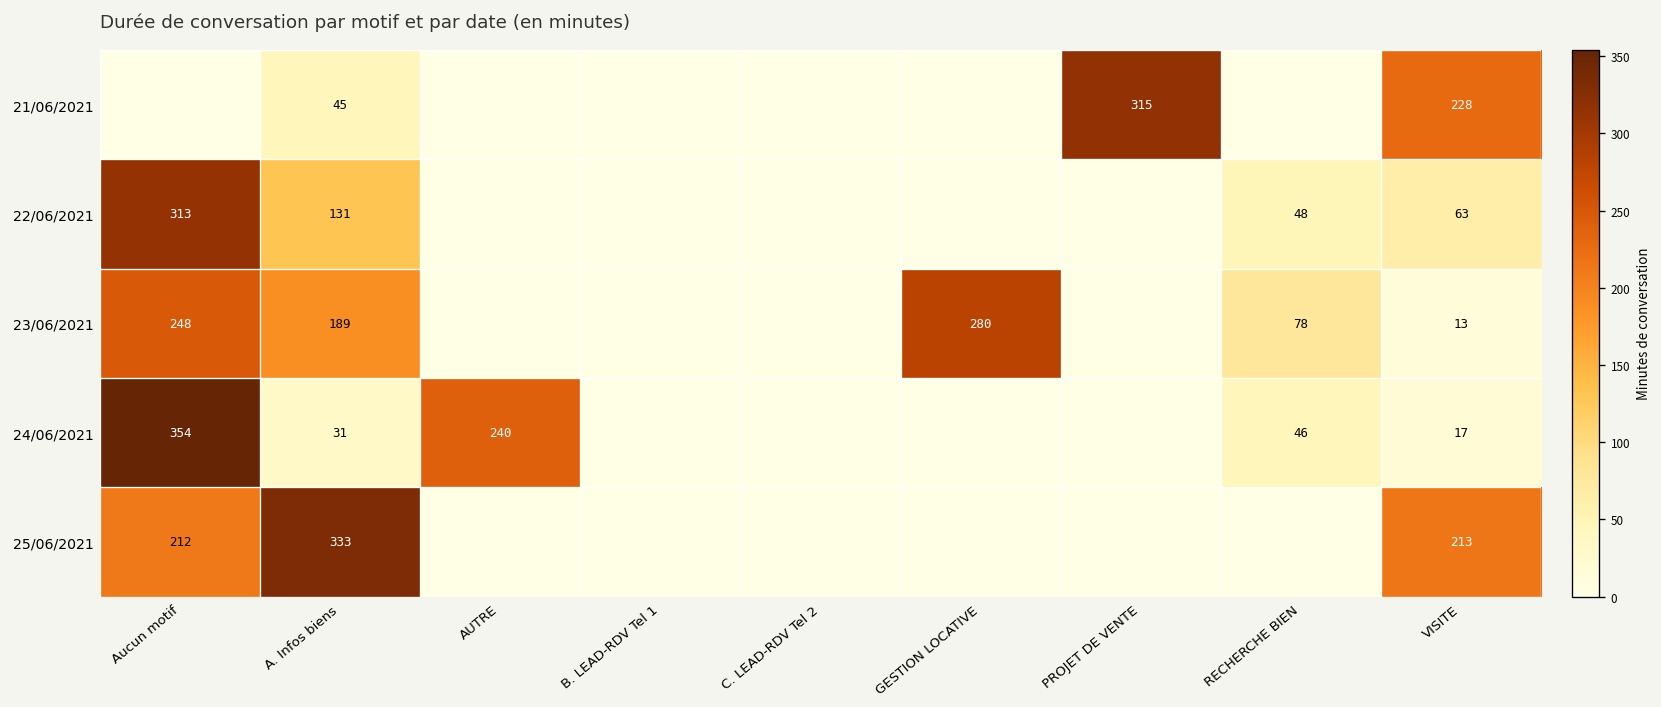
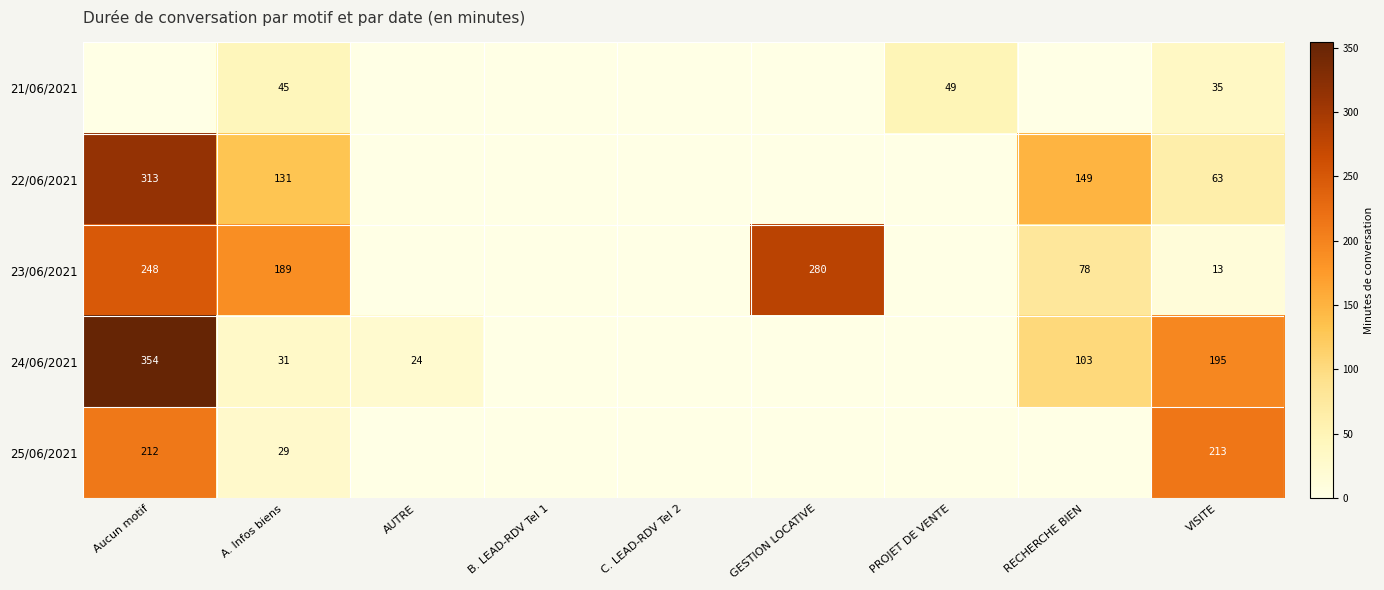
21/06/2021, PROJET DE VENTE: 315 -> 49
21/06/2021, VISITE: 228 -> 35
22/06/2021, RECHERCHE BIEN: 48 -> 149
24/06/2021, AUTRE: 240 -> 24
24/06/2021, RECHERCHE BIEN: 46 -> 103
24/06/2021, VISITE: 17 -> 195
25/06/2021, A. Infos biens: 333 -> 29
